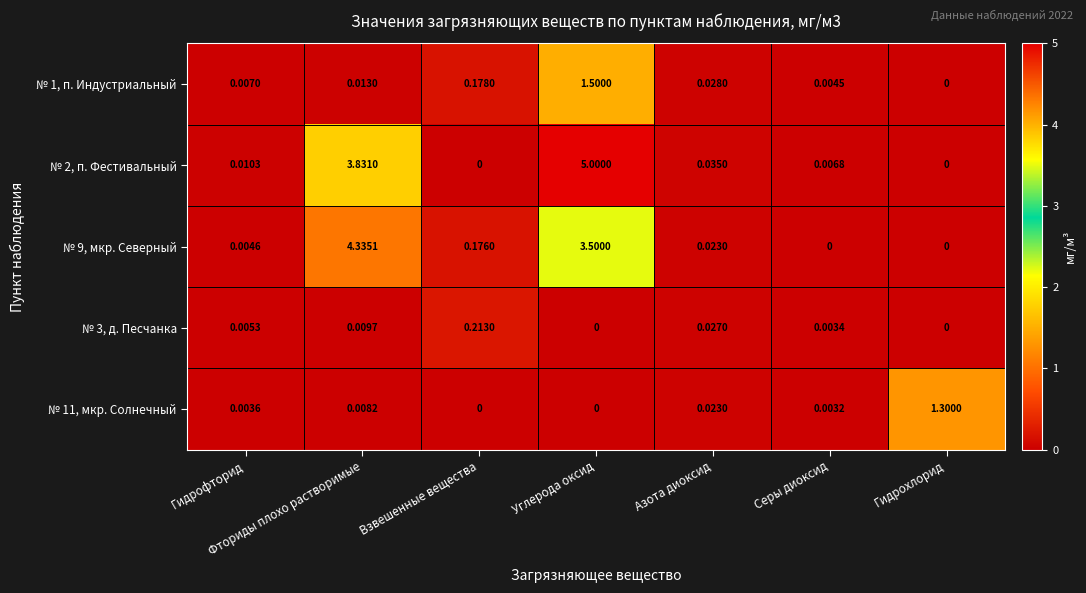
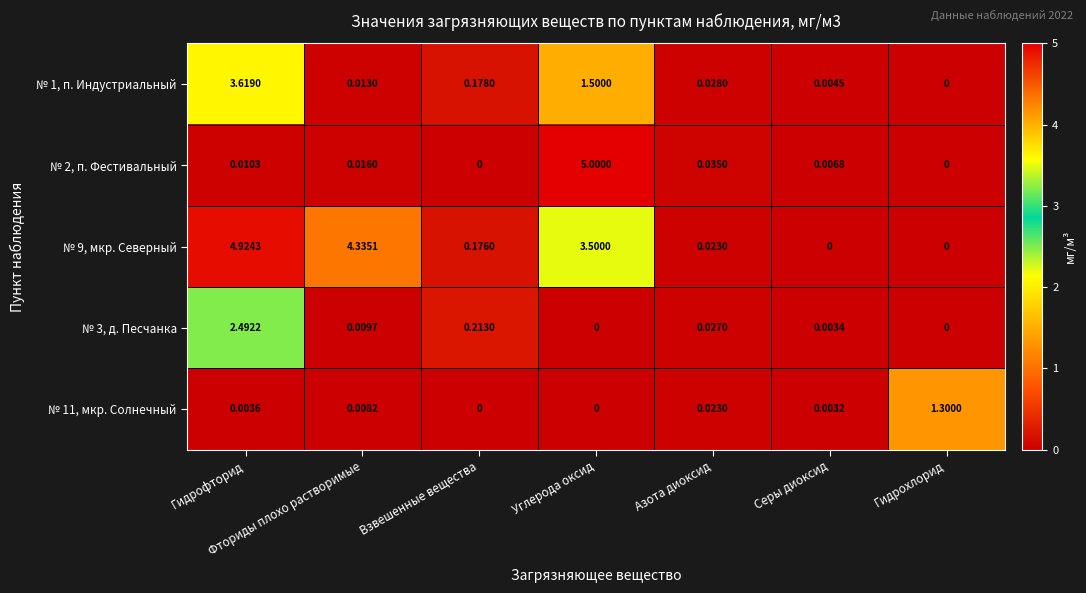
№ 1, п. Индустриальный, Гидрофторид: 0.0070 -> 3.6190
№ 2, п. Фестивальный, Фториды плохо растворимые: 3.8310 -> 0.0160
№ 9, мкр. Северный, Гидрофторид: 0.0046 -> 4.9243
№ 3, д. Песчанка, Гидрофторид: 0.0053 -> 2.4922
